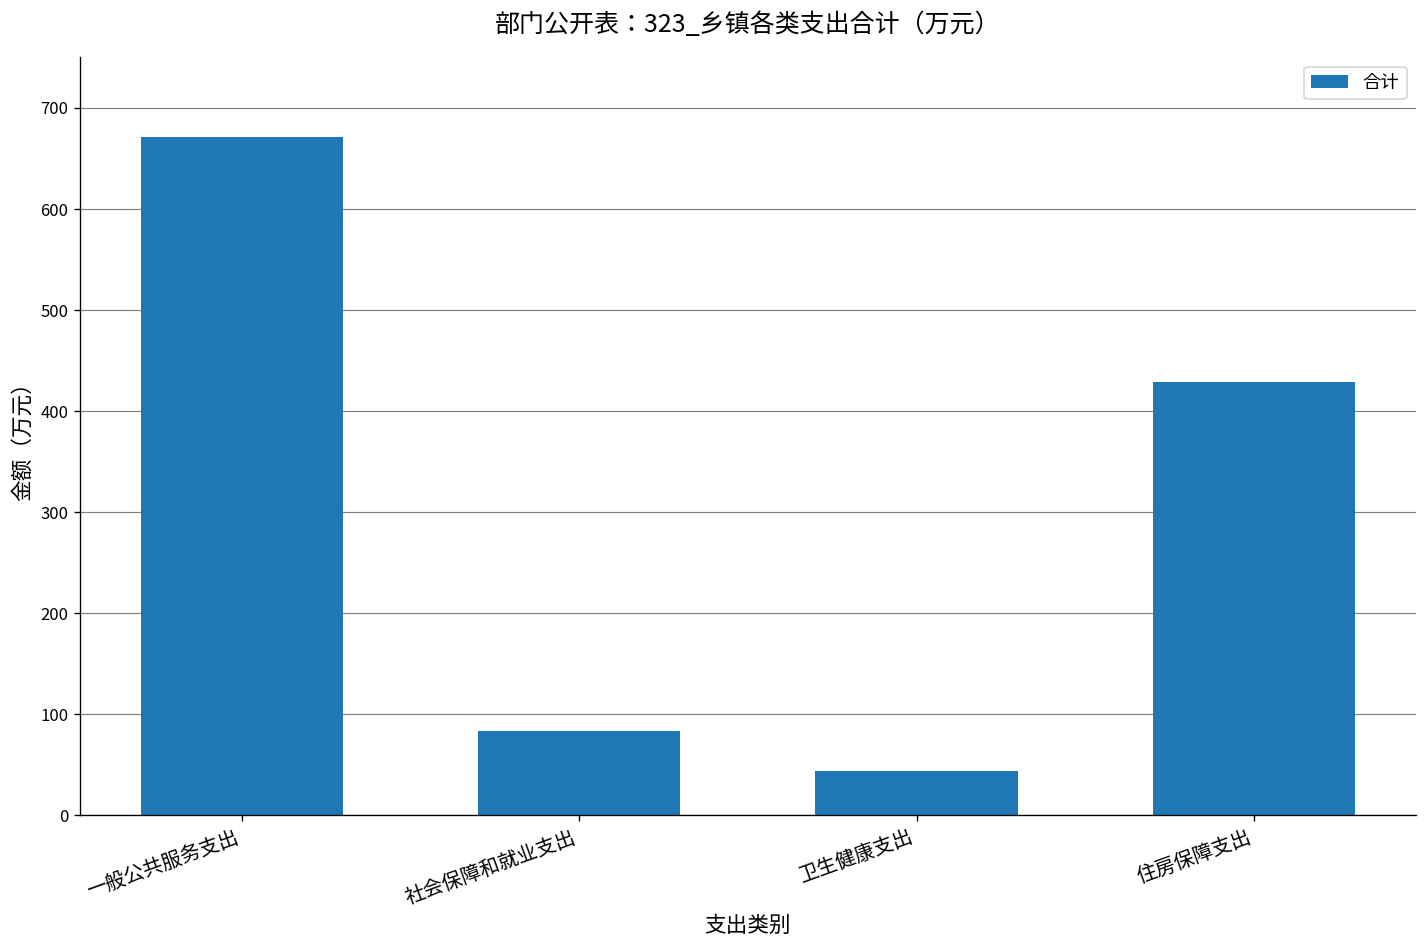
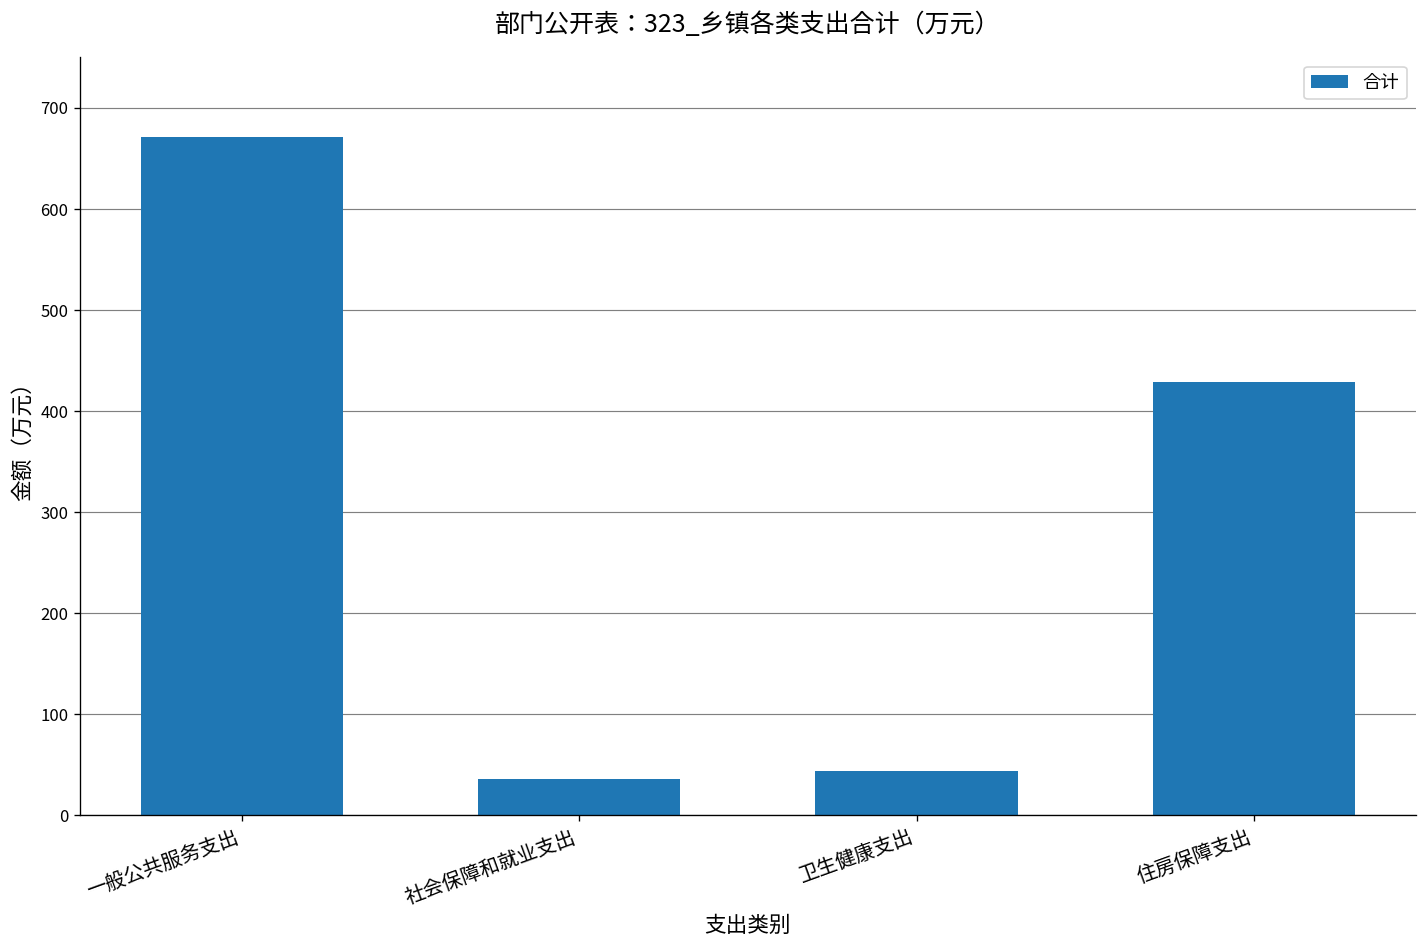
社会保障和就业支出: 80 -> 40
